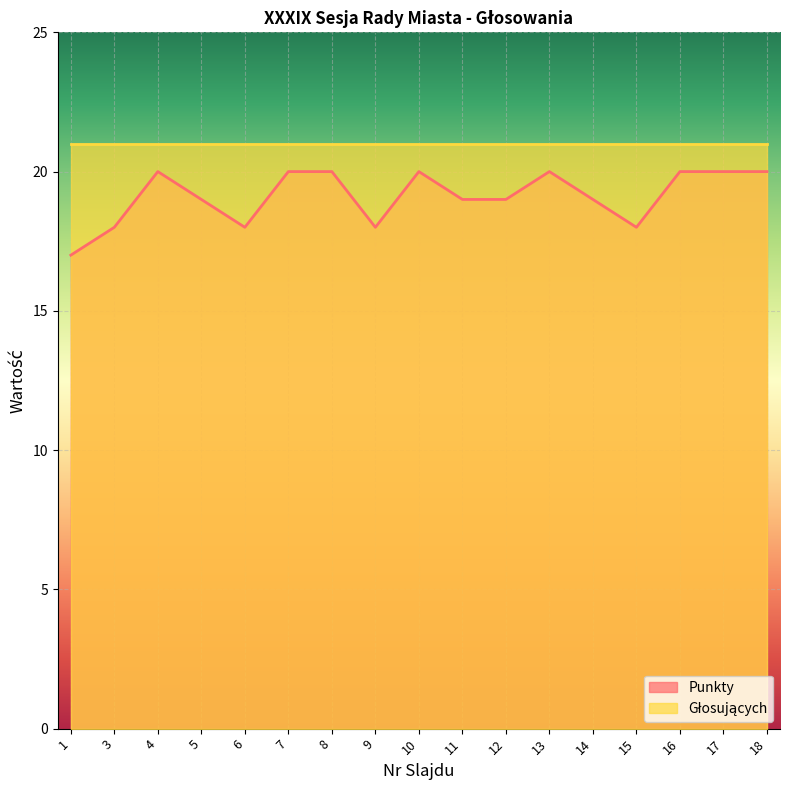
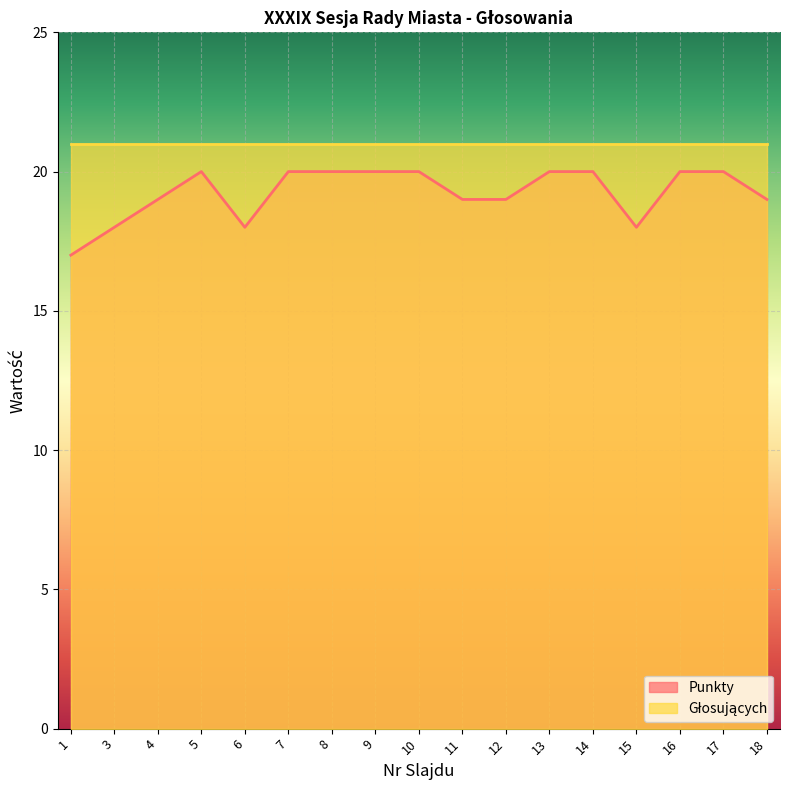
Punkty, 4: 20 -> 19
Punkty, 5: 19 -> 20
Punkty, 9: 18 -> 20
Punkty, 14: 19 -> 20
Punkty, 18: 20 -> 19
